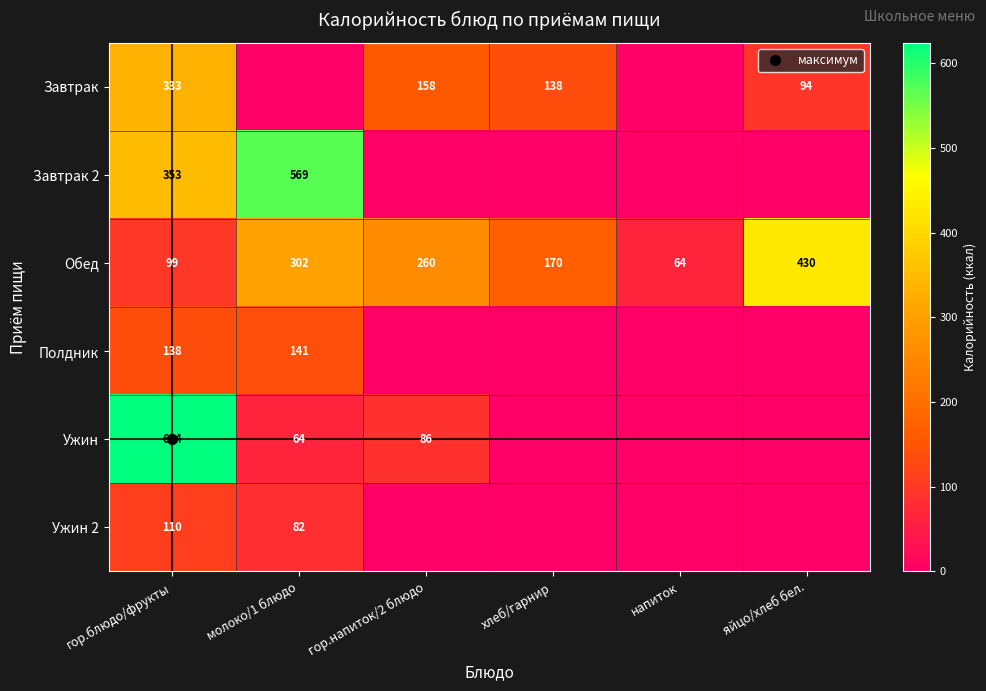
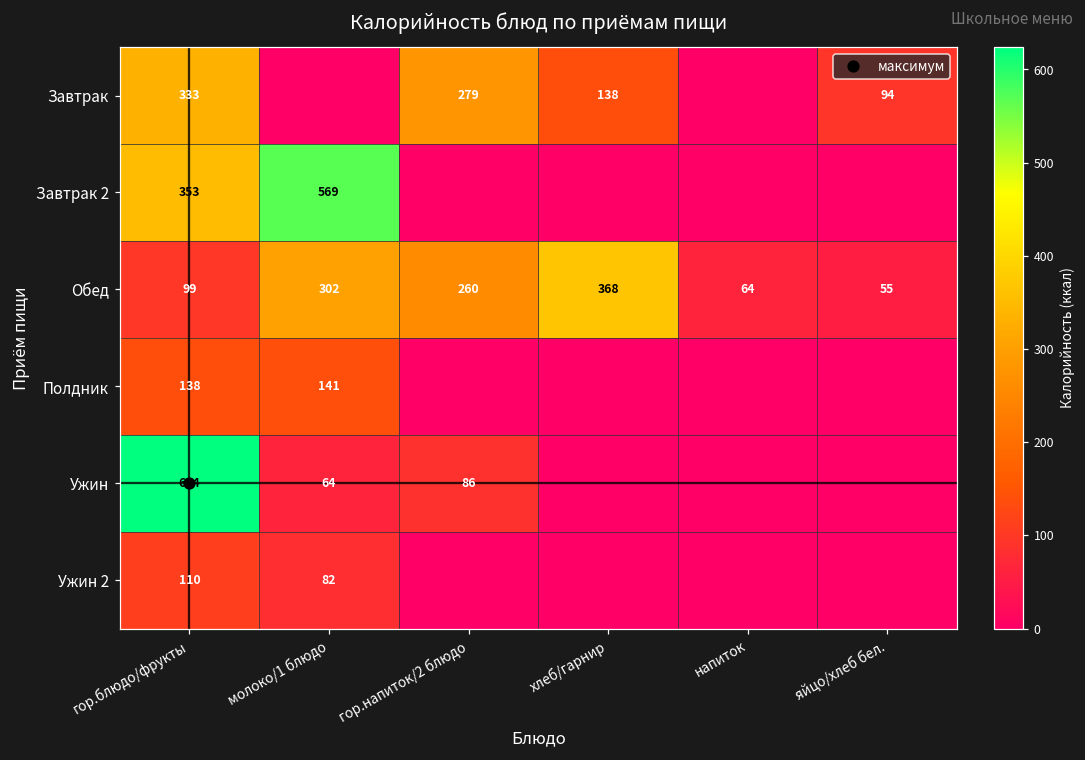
Завтрак, гор.напиток/2 блюдо: 158 -> 279
Обед, хлеб/гарнир: 170 -> 368
Обед, яйцо/хлеб бел.: 430 -> 55
